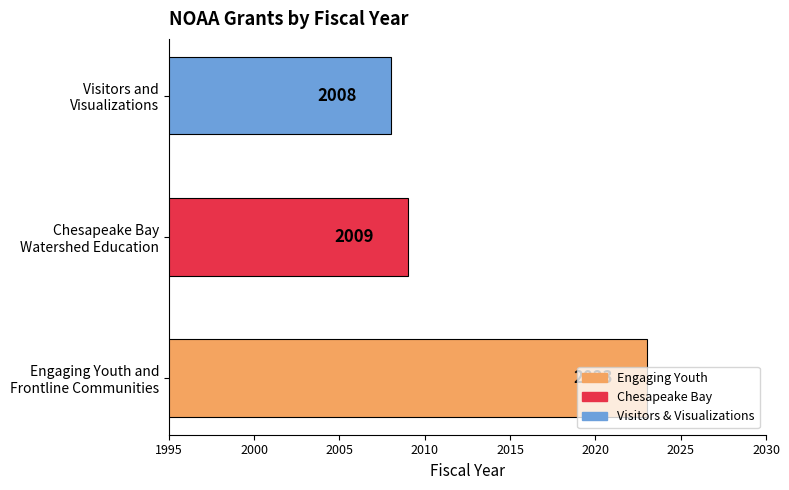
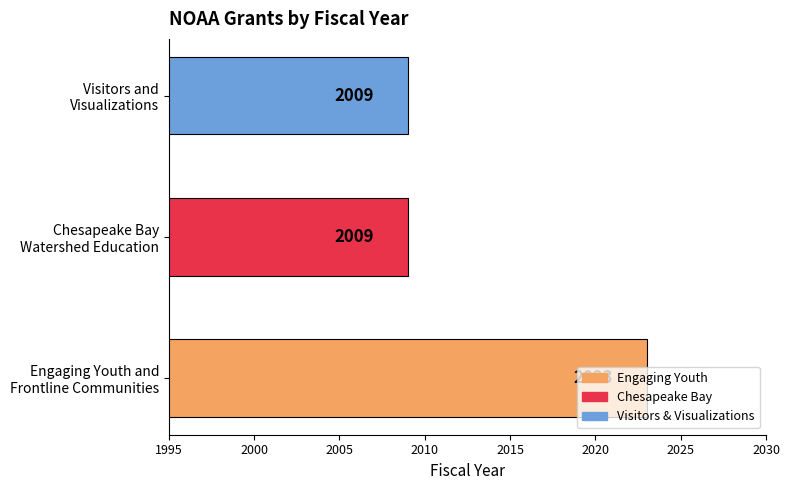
Visitors and Visualizations: 2008 -> 2009
